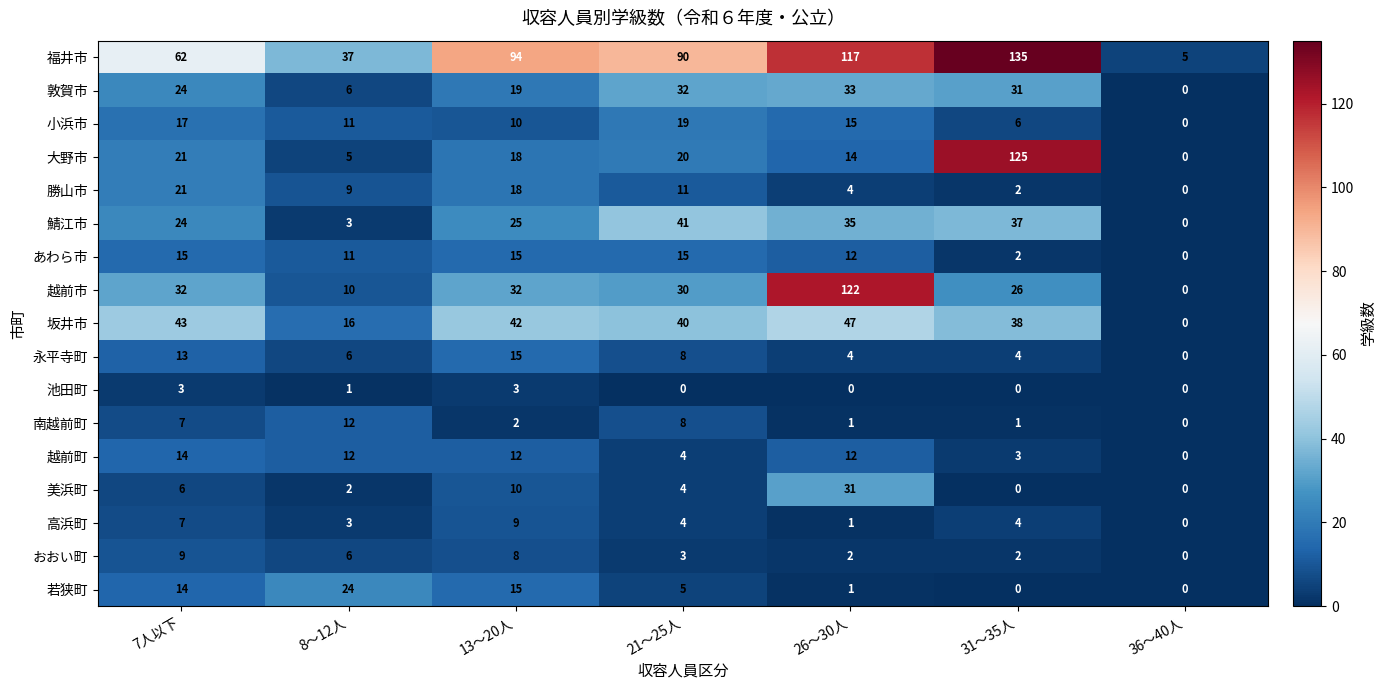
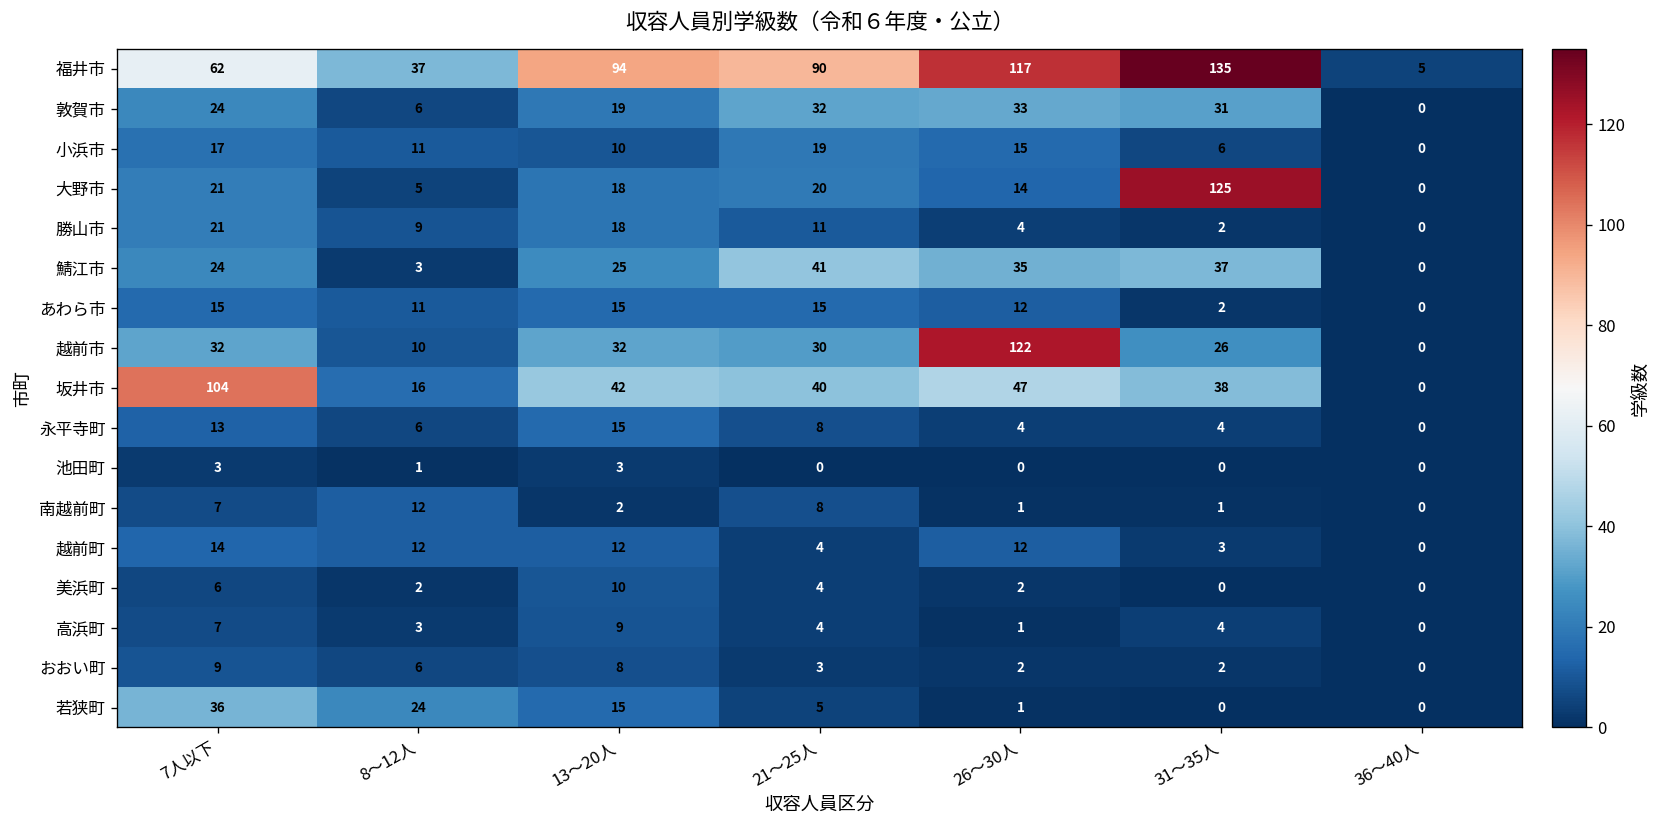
坂井市, 7人以下: 43 -> 104
美浜町, 26～30人: 31 -> 2
若狭町, 7人以下: 14 -> 36
